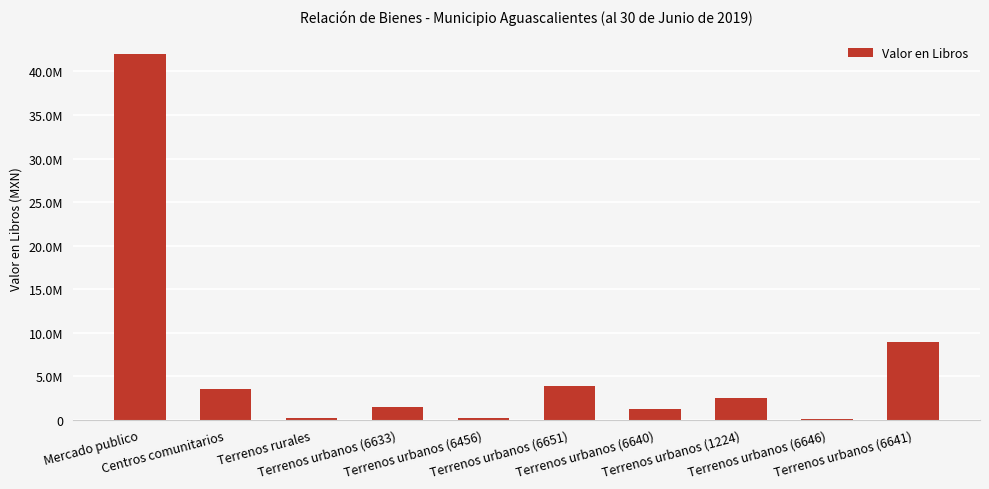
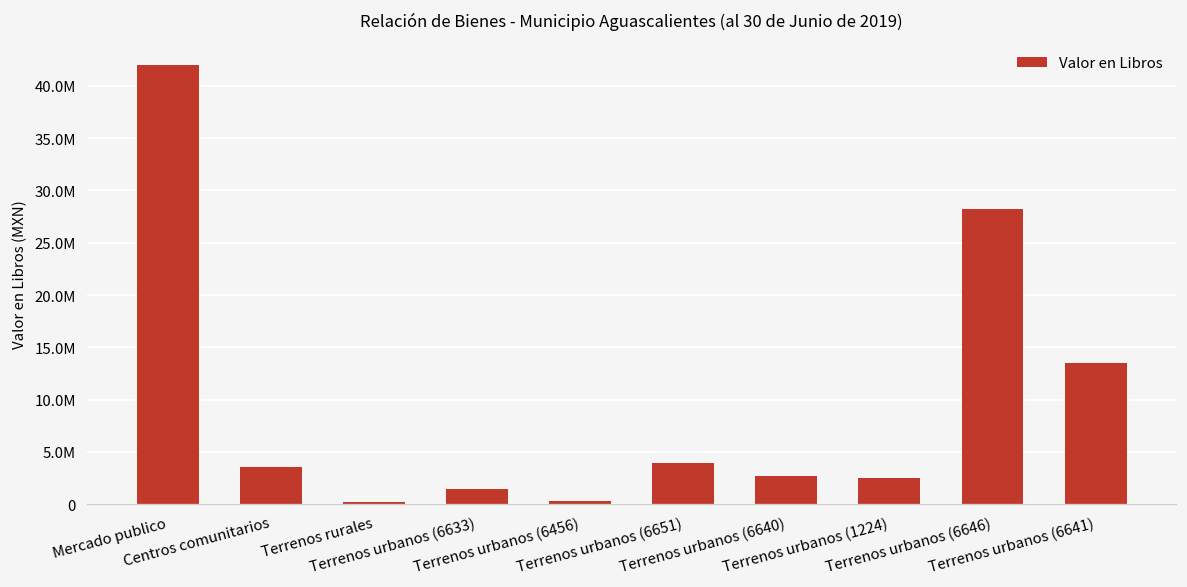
Terrenos urbanos (6640): 1000000 -> 3000000
Terrenos urbanos (6646): 0 -> 28000000
Terrenos urbanos (6641): 9000000 -> 14000000
